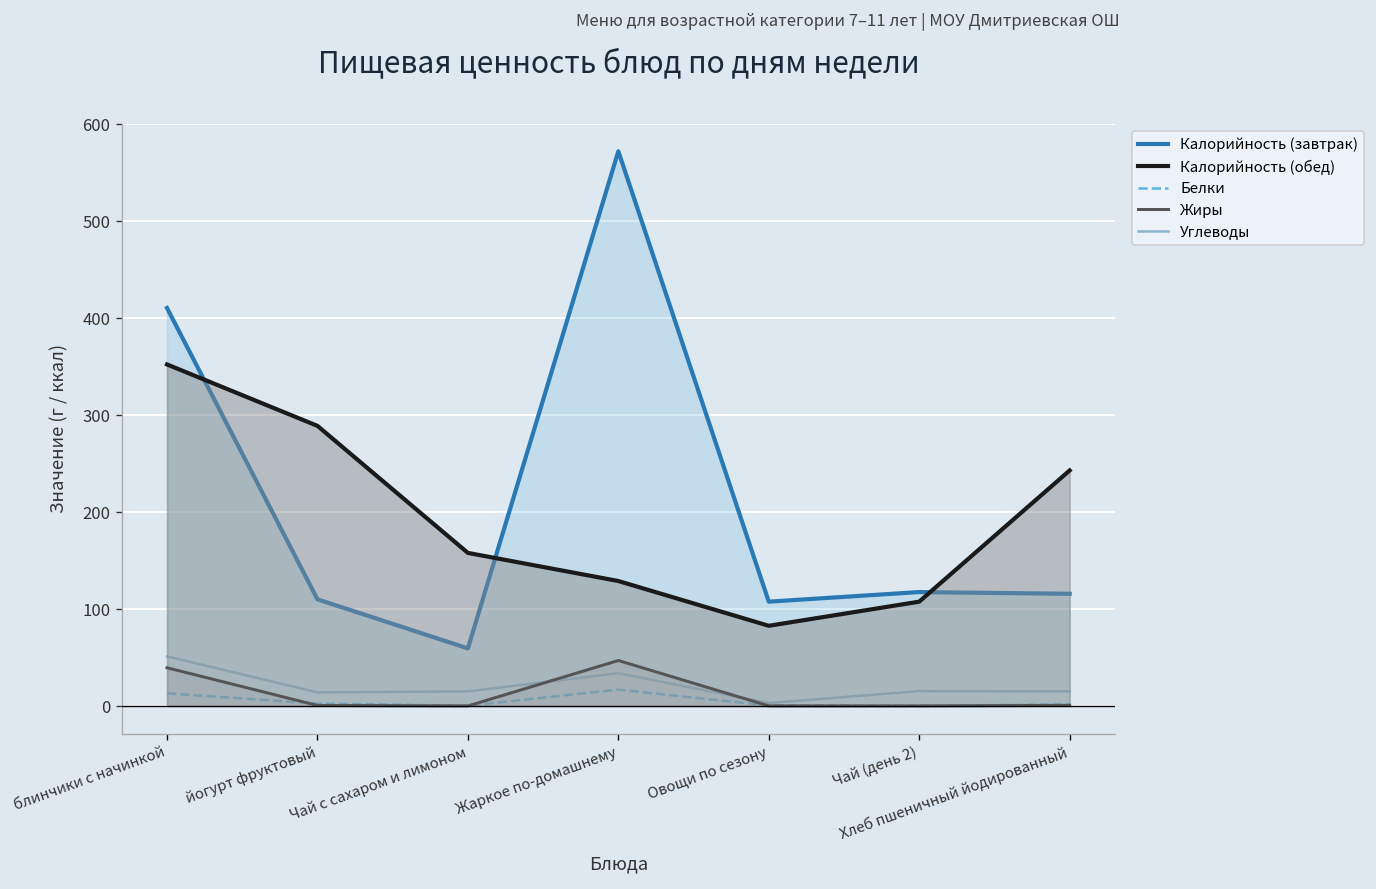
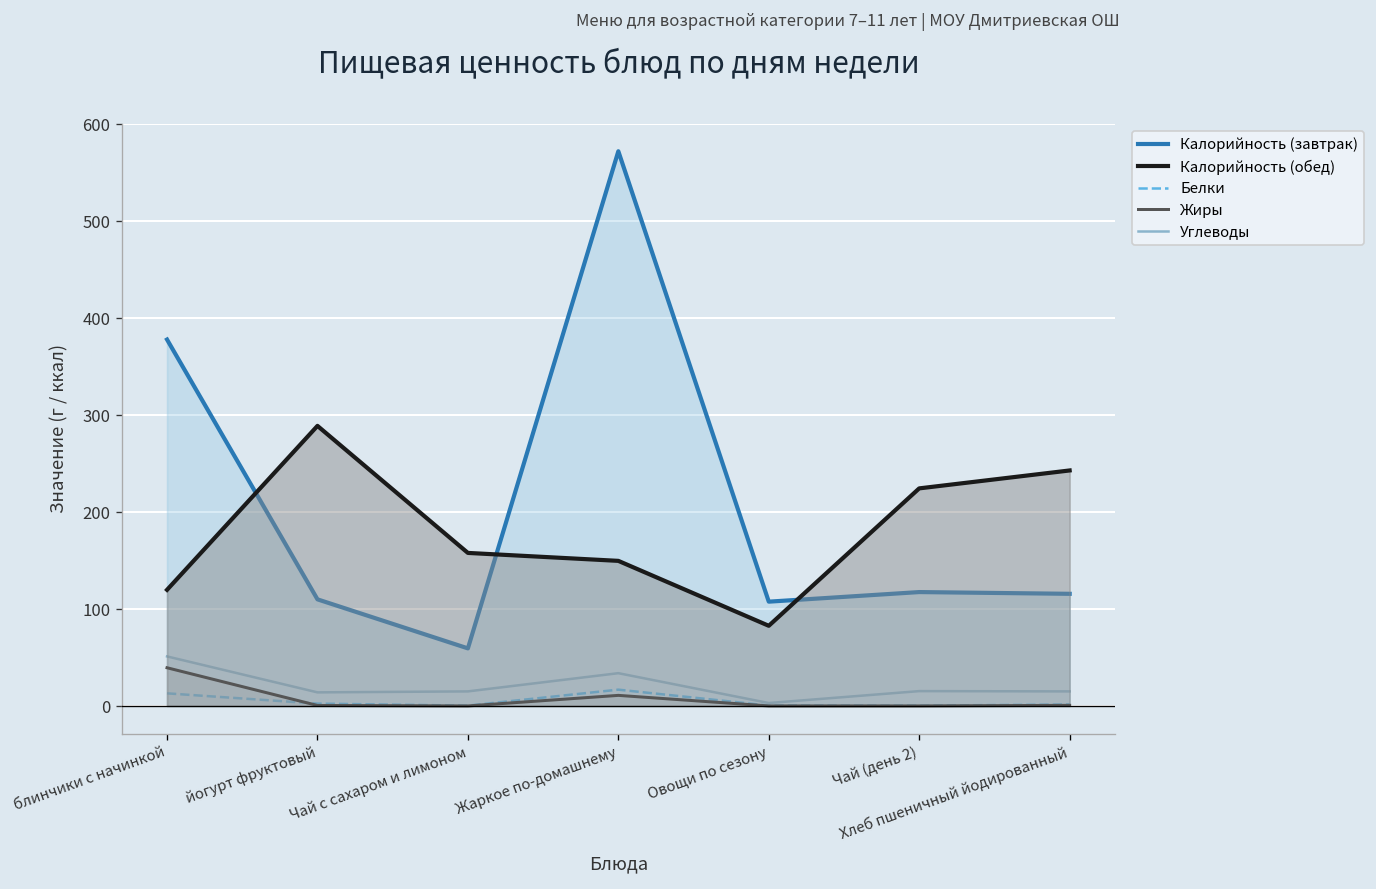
Калорийность (завтрак), блинчики с начинкой: 410 -> 380
Калорийность (обед), блинчики с начинкой: 350 -> 120
Калорийность (обед), Жаркое по-домашнему: 130 -> 150
Жиры, Жаркое по-домашнему: 50 -> 10
Калорийность (обед), Чай (день 2): 110 -> 220
